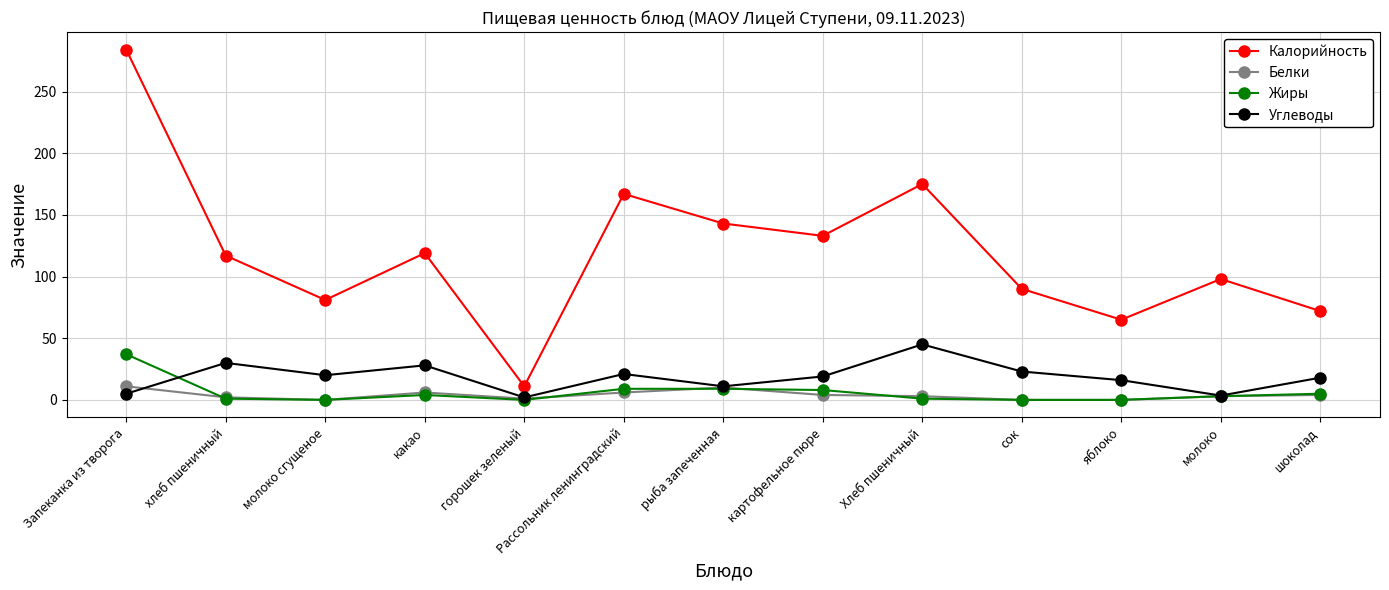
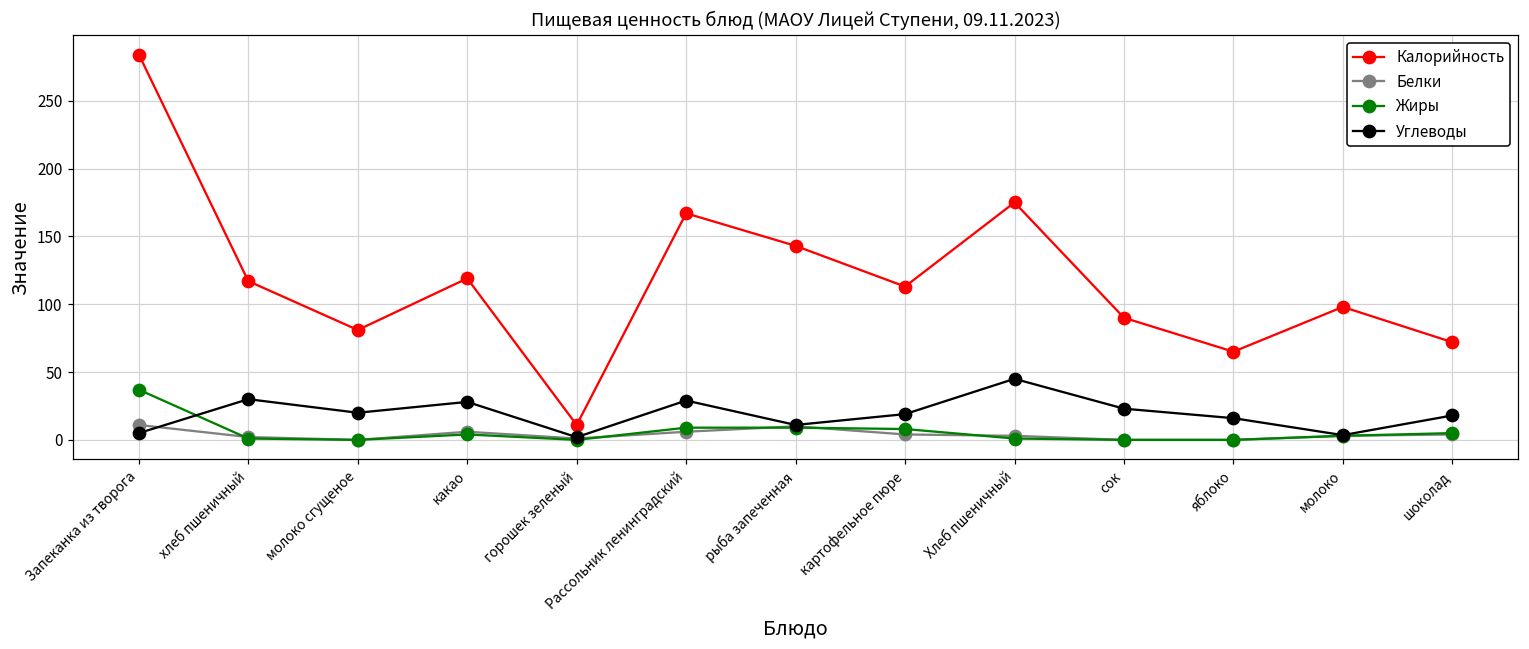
Углеводы, Рассольник ленинградский: 21 -> 29
Калорийность, картофельное пюре: 133 -> 113
